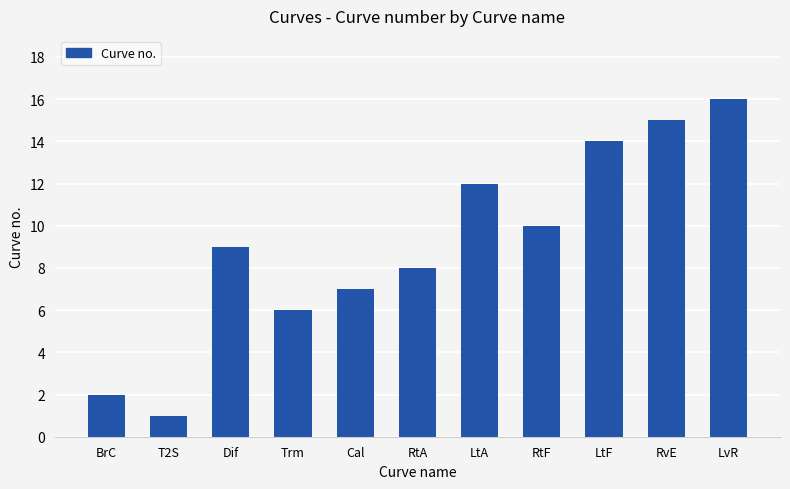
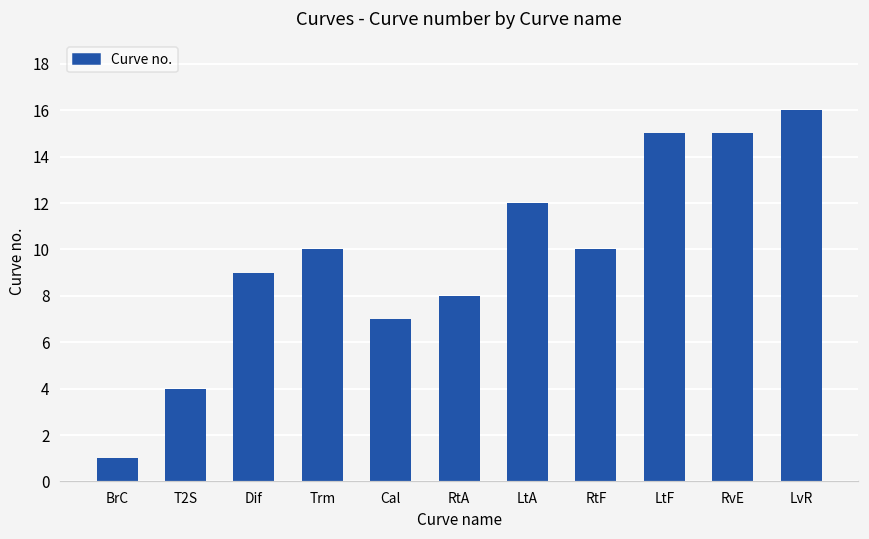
BrC: 2 -> 1
T2S: 1 -> 4
Trm: 6 -> 10
LtF: 14 -> 15
